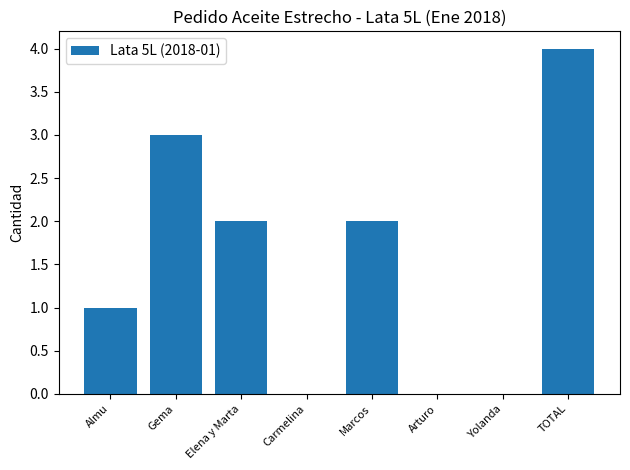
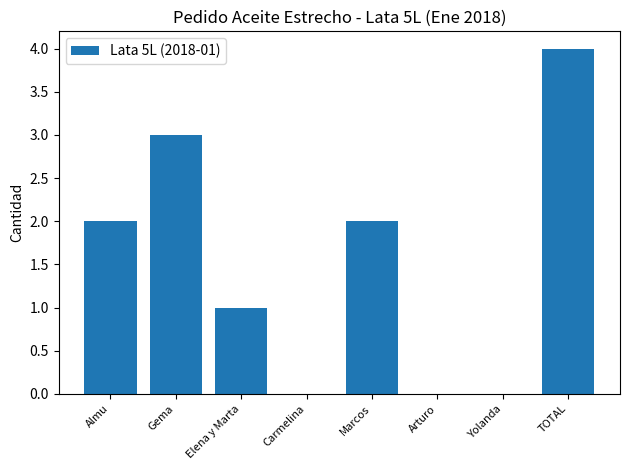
Almu: 1 -> 2
Elena y Marta: 2 -> 1
